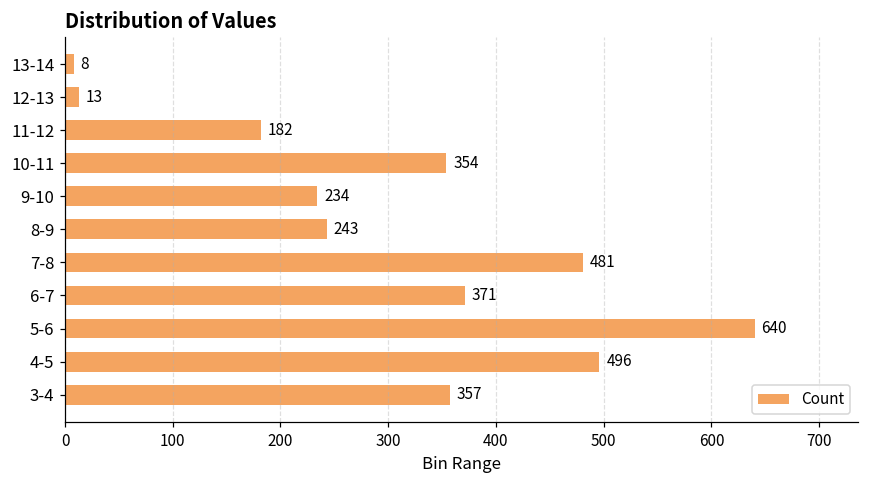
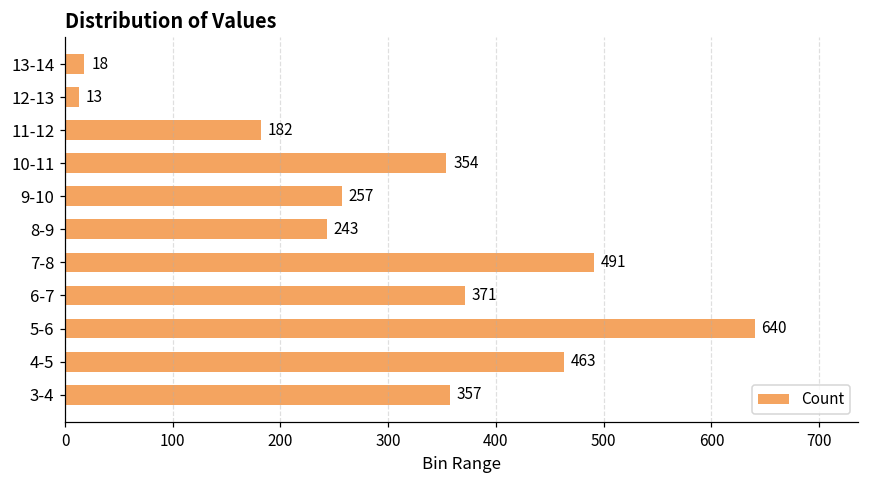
13-14: 8 -> 18
9-10: 234 -> 257
7-8: 481 -> 491
4-5: 496 -> 463
